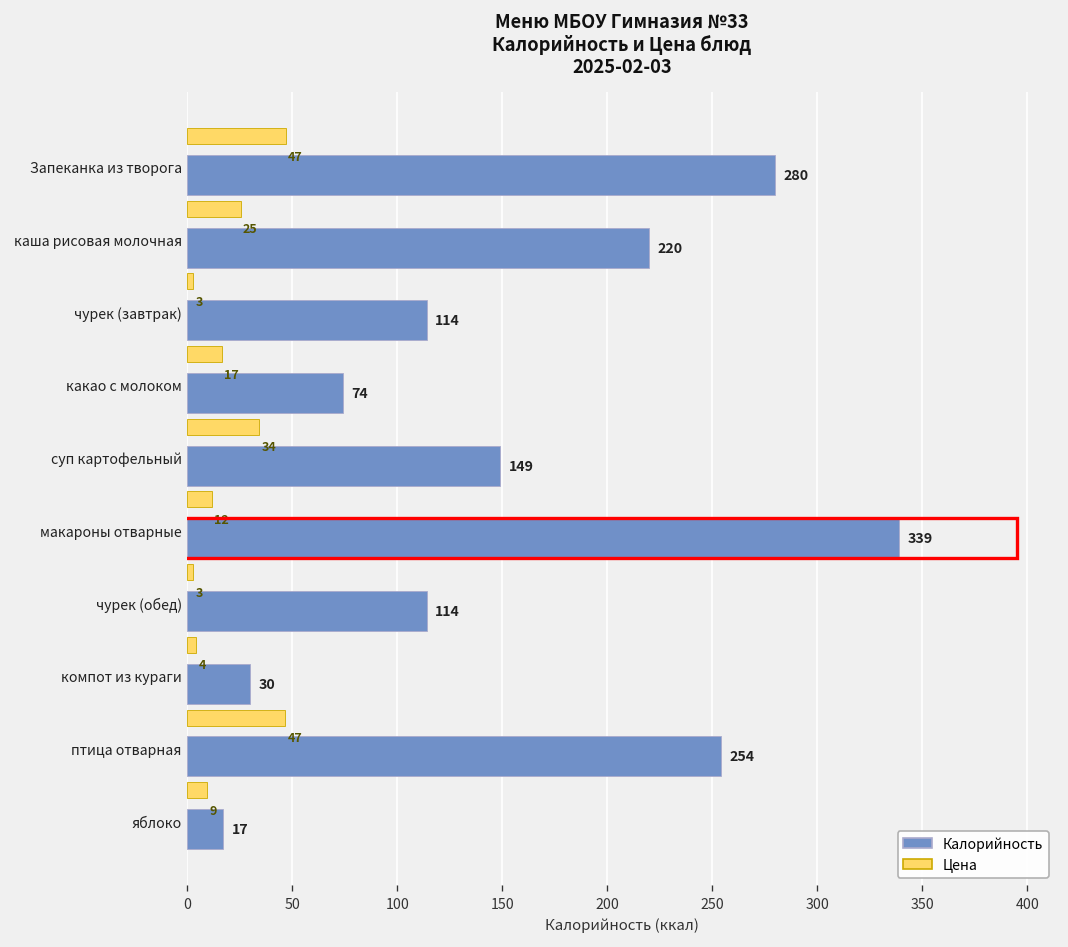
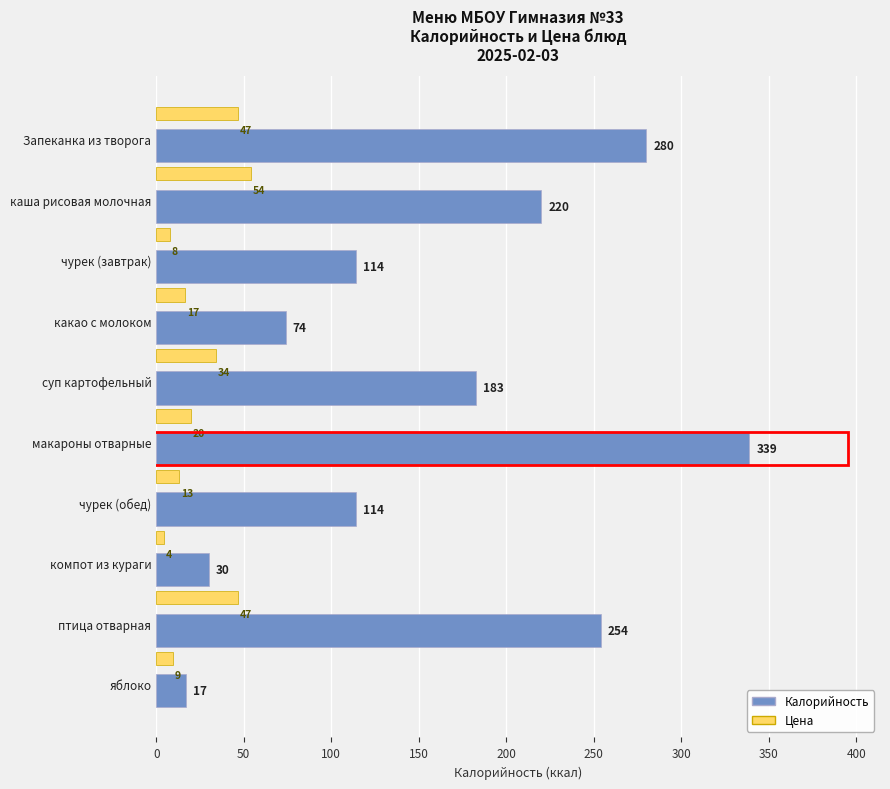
Цена, каша рисовая молочная: 25 -> 54
Цена, чурек (завтрак): 3 -> 8
Калорийность, суп картофельный: 149 -> 183
Цена, макароны отварные: 12 -> 20
Цена, чурек (обед): 3 -> 13
